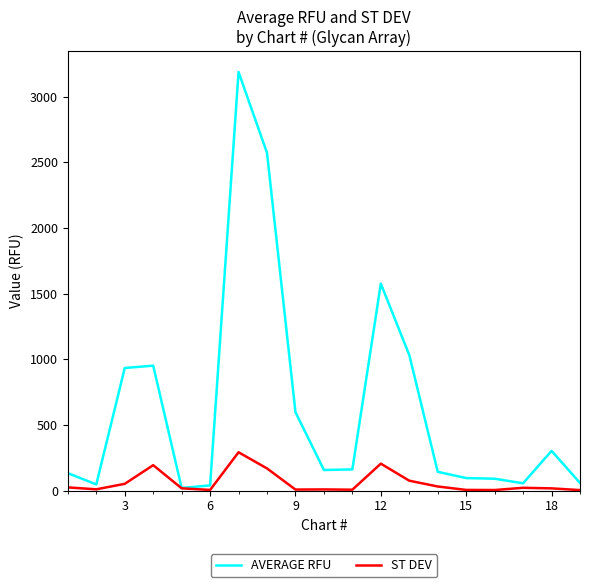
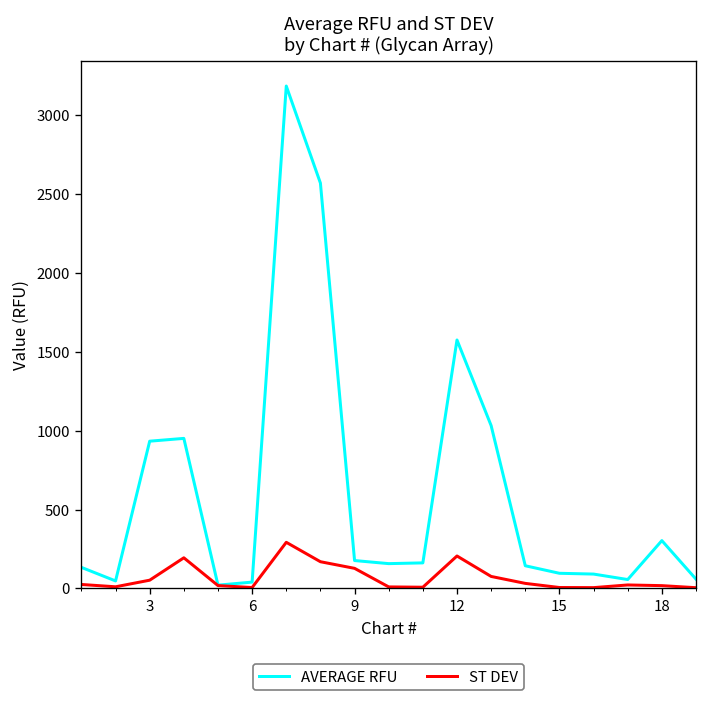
AVERAGE RFU, 9: 600 -> 180
ST DEV, 9: 10 -> 130
